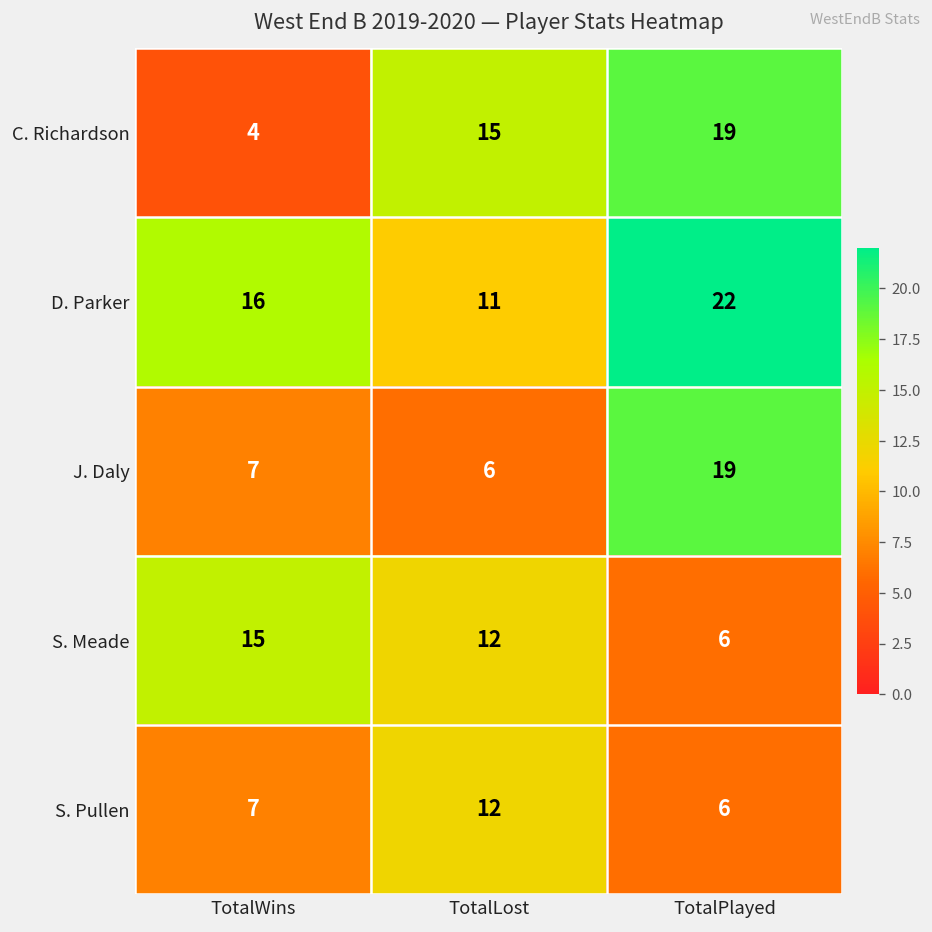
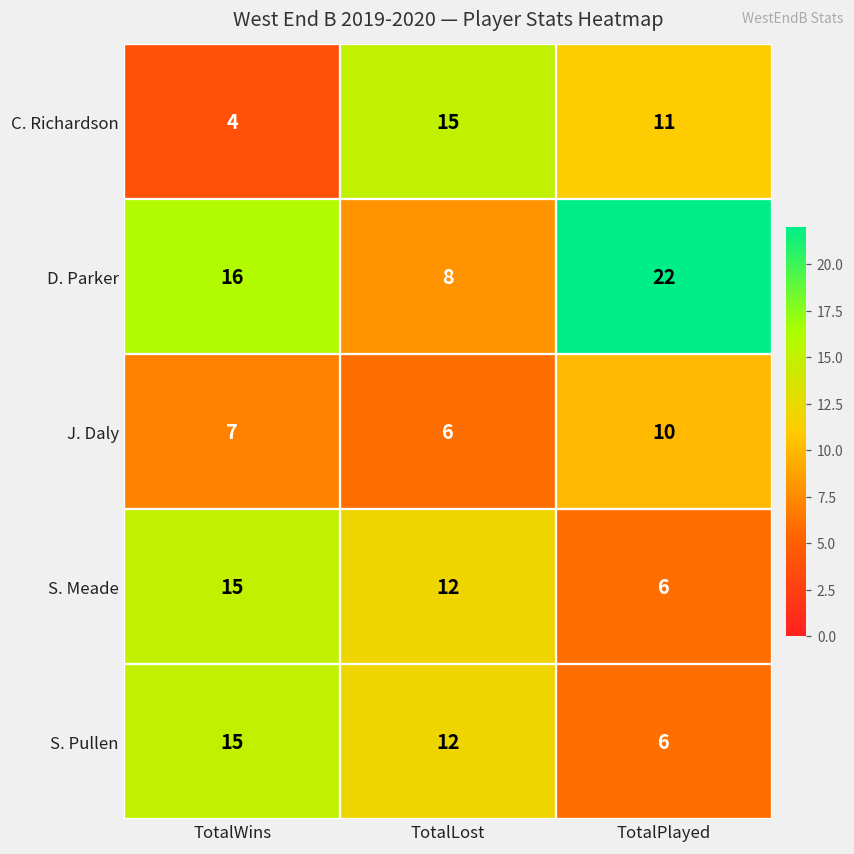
C. Richardson, TotalPlayed: 19 -> 11
D. Parker, TotalLost: 11 -> 8
J. Daly, TotalPlayed: 19 -> 10
S. Pullen, TotalWins: 7 -> 15
